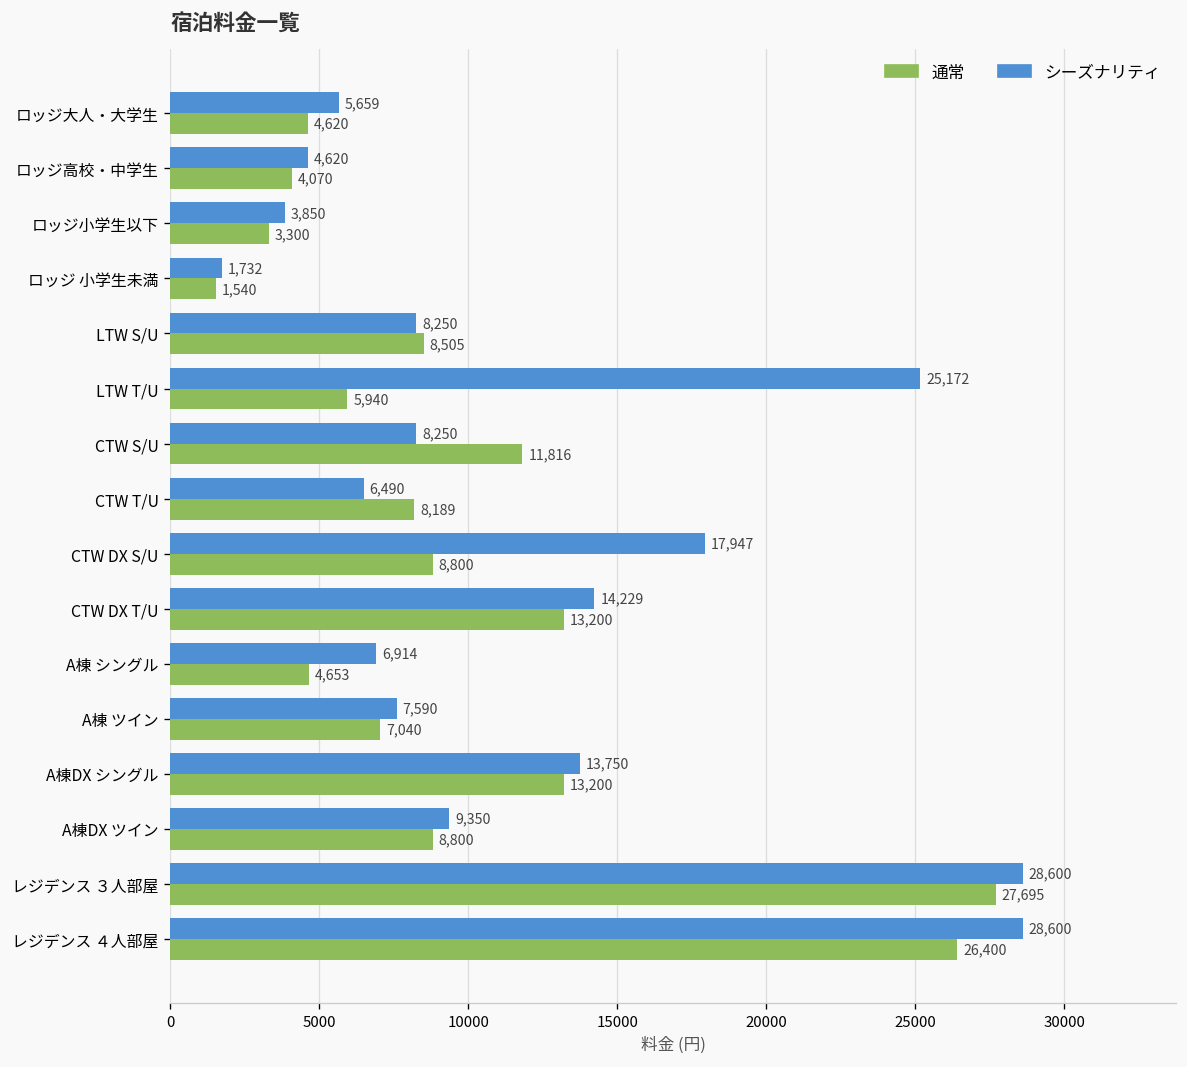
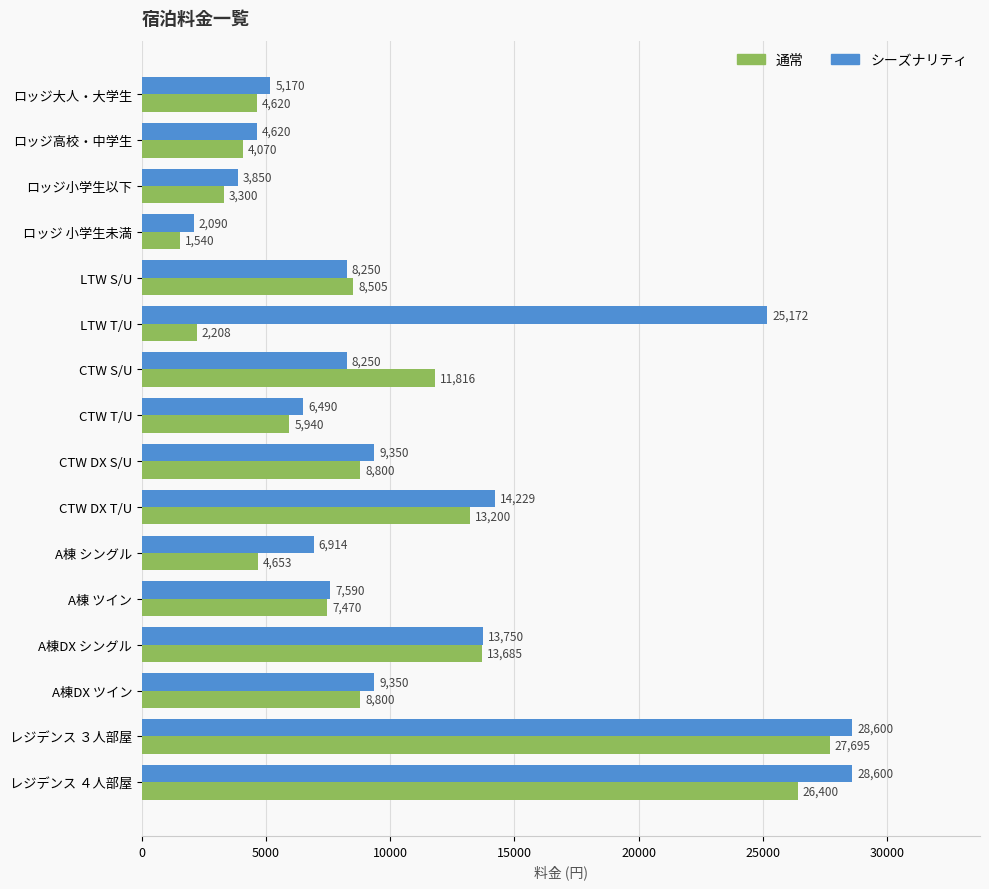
シーズナリティ, ロッジ大人・大学生: 5,659 -> 5,170
シーズナリティ, ロッジ 小学生未満: 1,732 -> 2,090
通常, LTW T/U: 5,940 -> 2,208
通常, CTW T/U: 8,189 -> 5,940
シーズナリティ, CTW DX S/U: 17,947 -> 9,350
通常, A棟 ツイン: 7,040 -> 7,470
通常, A棟DX シングル: 13,200 -> 13,685
